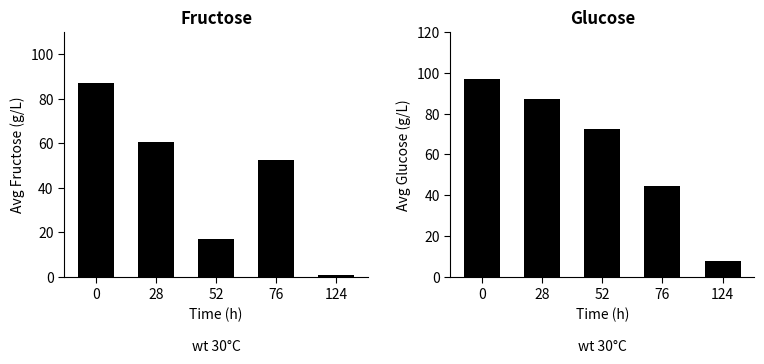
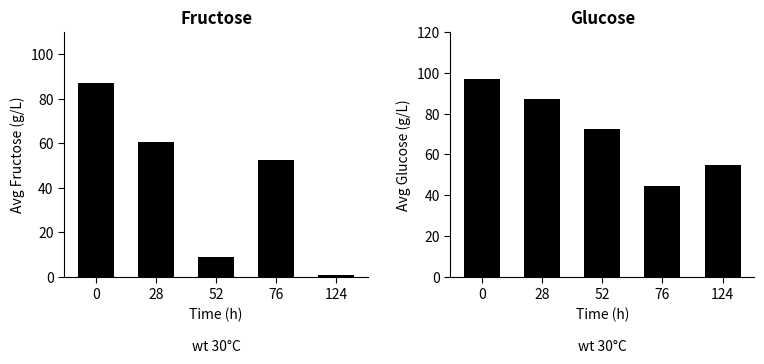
Fructose, 52: 17 -> 9
Glucose, 124: 8 -> 55
